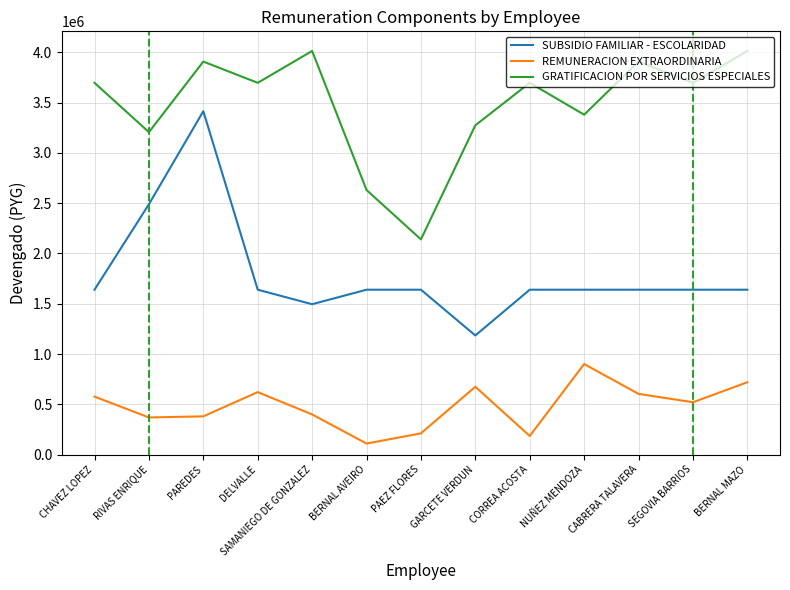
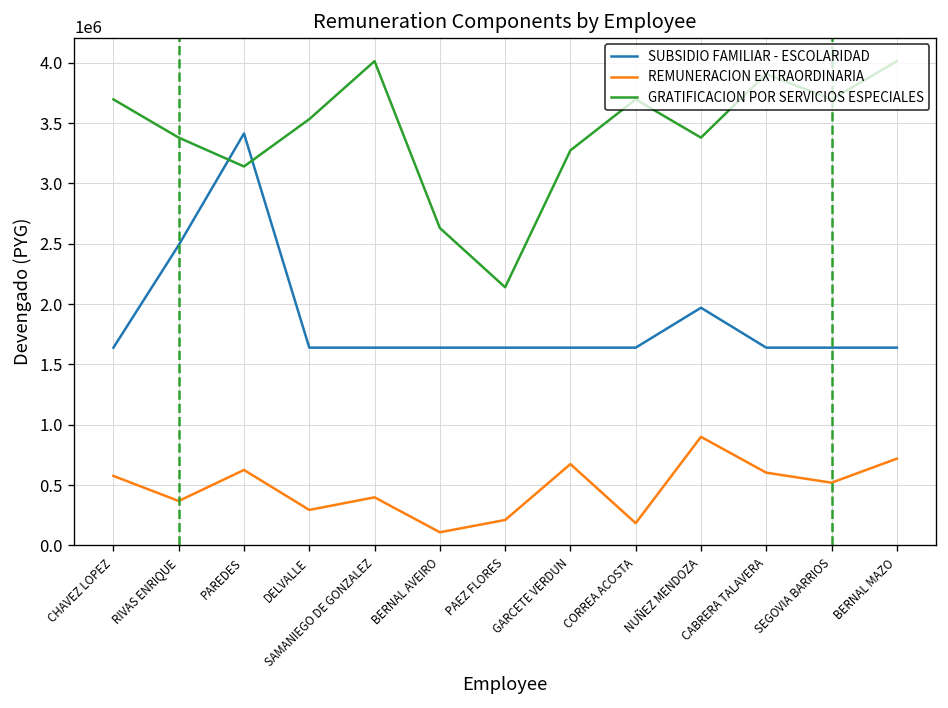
GRATIFICACION POR SERVICIOS ESPECIALES, RIVAS ENRIQUE: 3210000 -> 3380000
REMUNERACION EXTRAORDINARIA, PAREDES: 380000 -> 630000
GRATIFICACION POR SERVICIOS ESPECIALES, PAREDES: 3910000 -> 3140000
REMUNERACION EXTRAORDINARIA, DELVALLE: 620000 -> 290000
GRATIFICACION POR SERVICIOS ESPECIALES, DELVALLE: 3700000 -> 3530000
SUBSIDIO FAMILIAR - ESCOLARIDAD, SAMANIEGO DE GONZALEZ: 1500000 -> 1640000
SUBSIDIO FAMILIAR - ESCOLARIDAD, GARCETE VERDUN: 1180000 -> 1640000
SUBSIDIO FAMILIAR - ESCOLARIDAD, NUÑEZ MENDOZA: 1640000 -> 1970000
